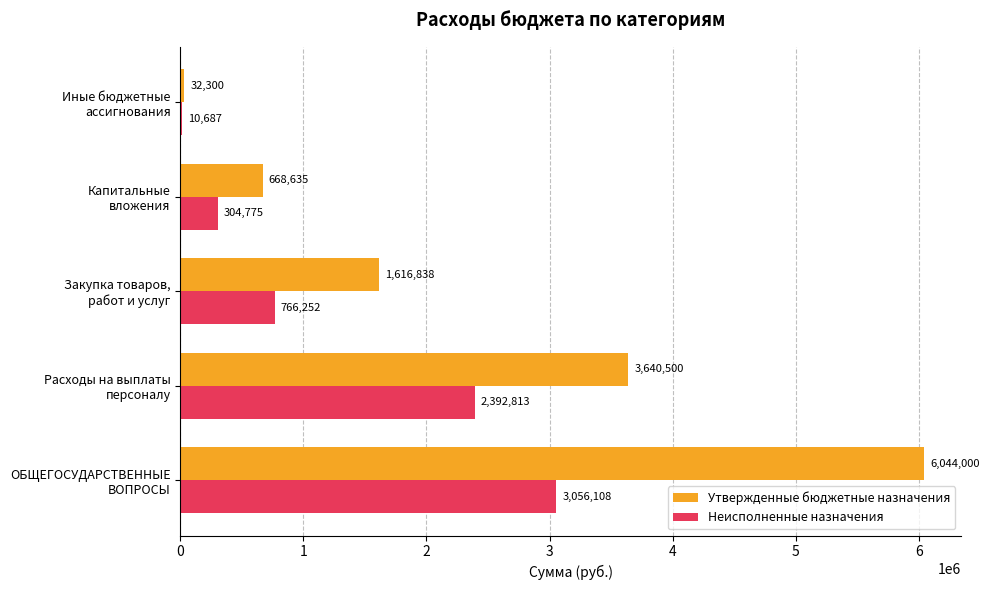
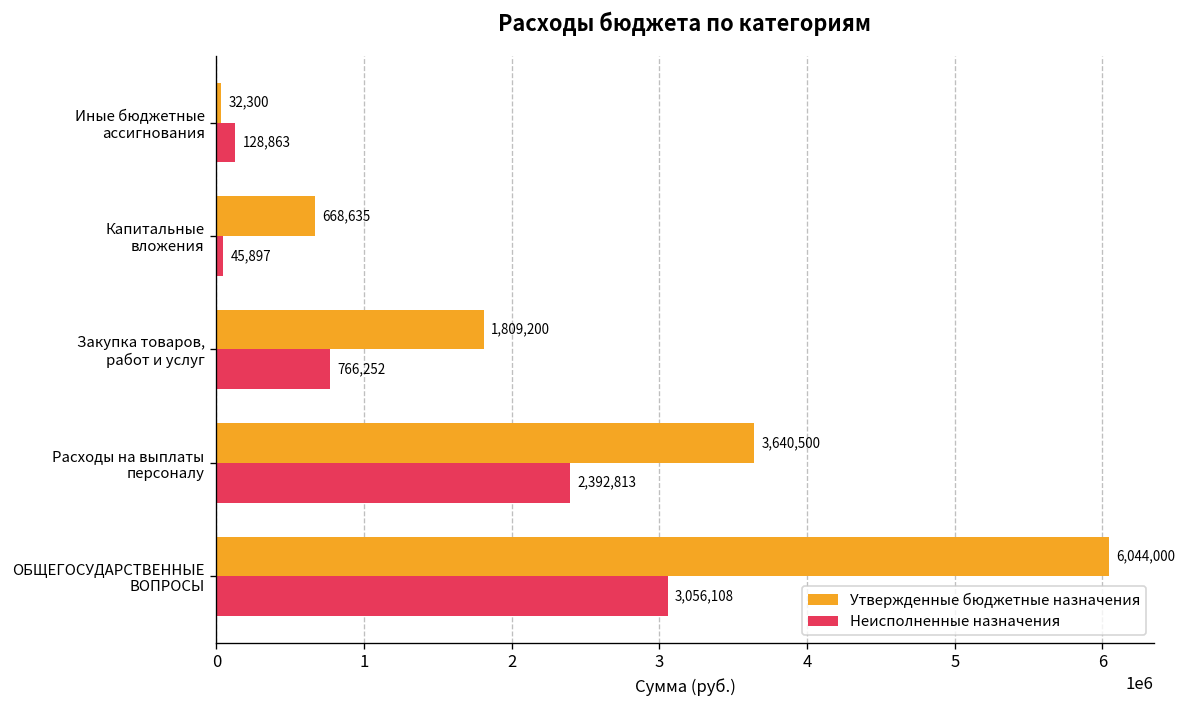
Неисполненные назначения, Иные бюджетные ассигнования: 10,687 -> 128,863
Неисполненные назначения, Капитальные вложения: 304,775 -> 45,897
Утвержденные бюджетные назначения, Закупка товаров, работ и услуг: 1,616,838 -> 1,809,200
